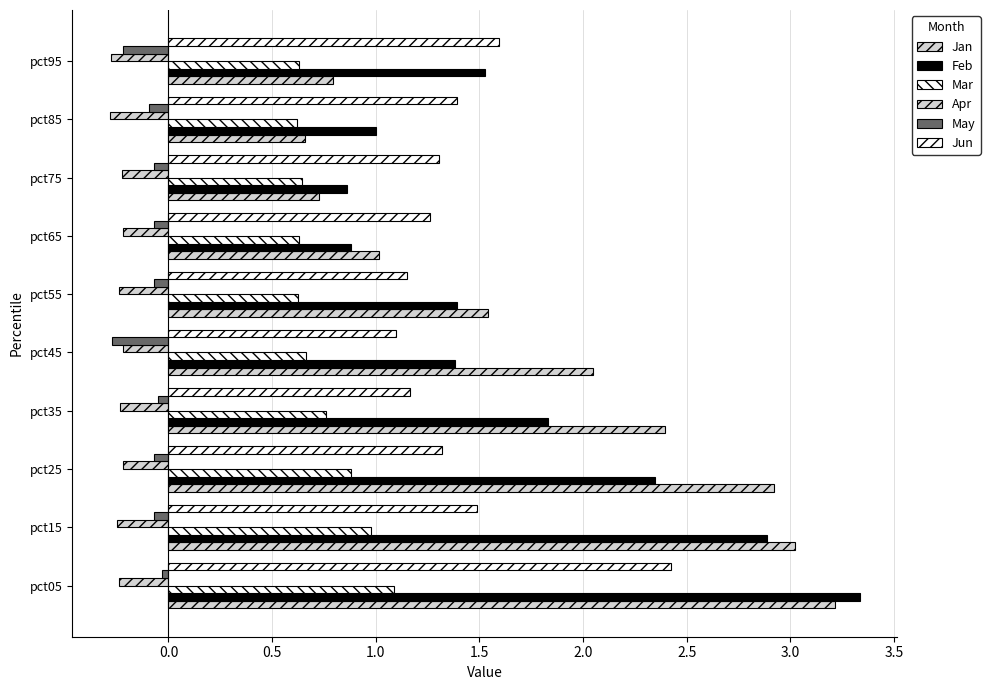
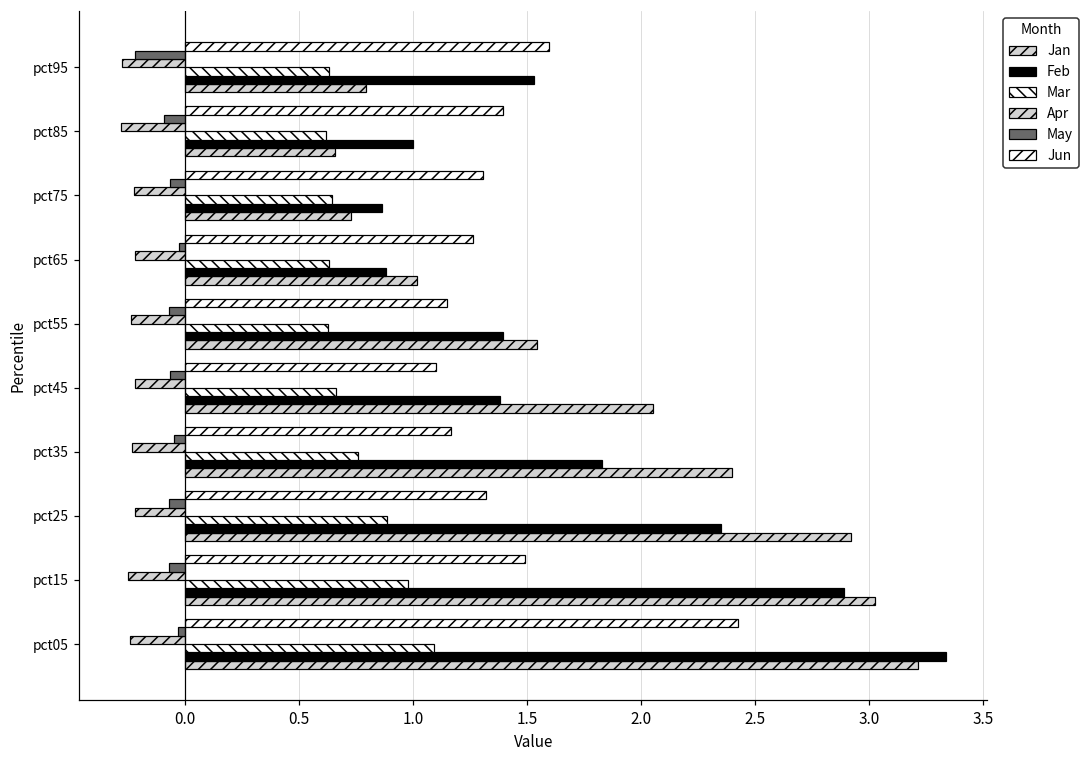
May, pct65: -0.07 -> -0.03
May, pct45: -0.27 -> -0.07
